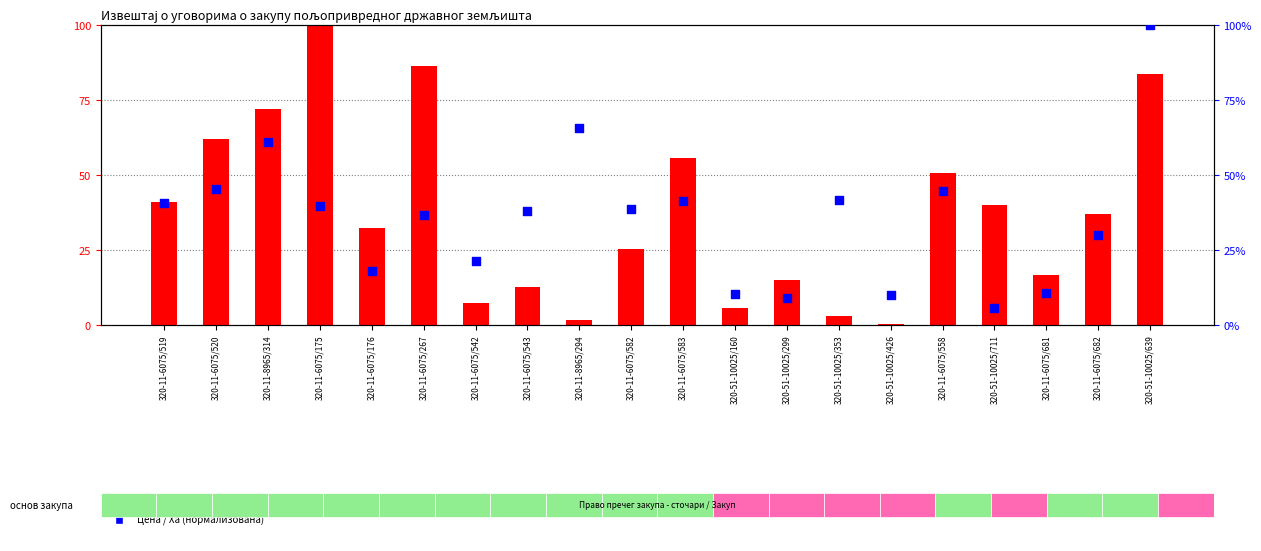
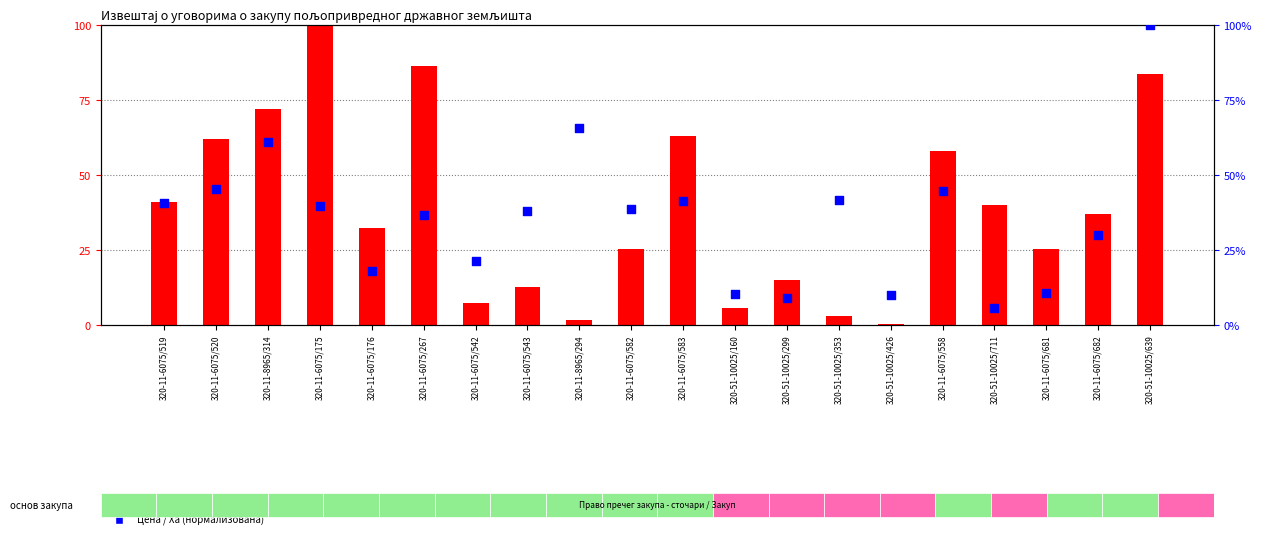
Укупан износ (нормализован), 320-11-6075/583: 56 -> 63
Укупан износ (нормализован), 320-11-6075/558: 51 -> 58
Укупан износ (нормализован), 320-11-6075/681: 17 -> 25
